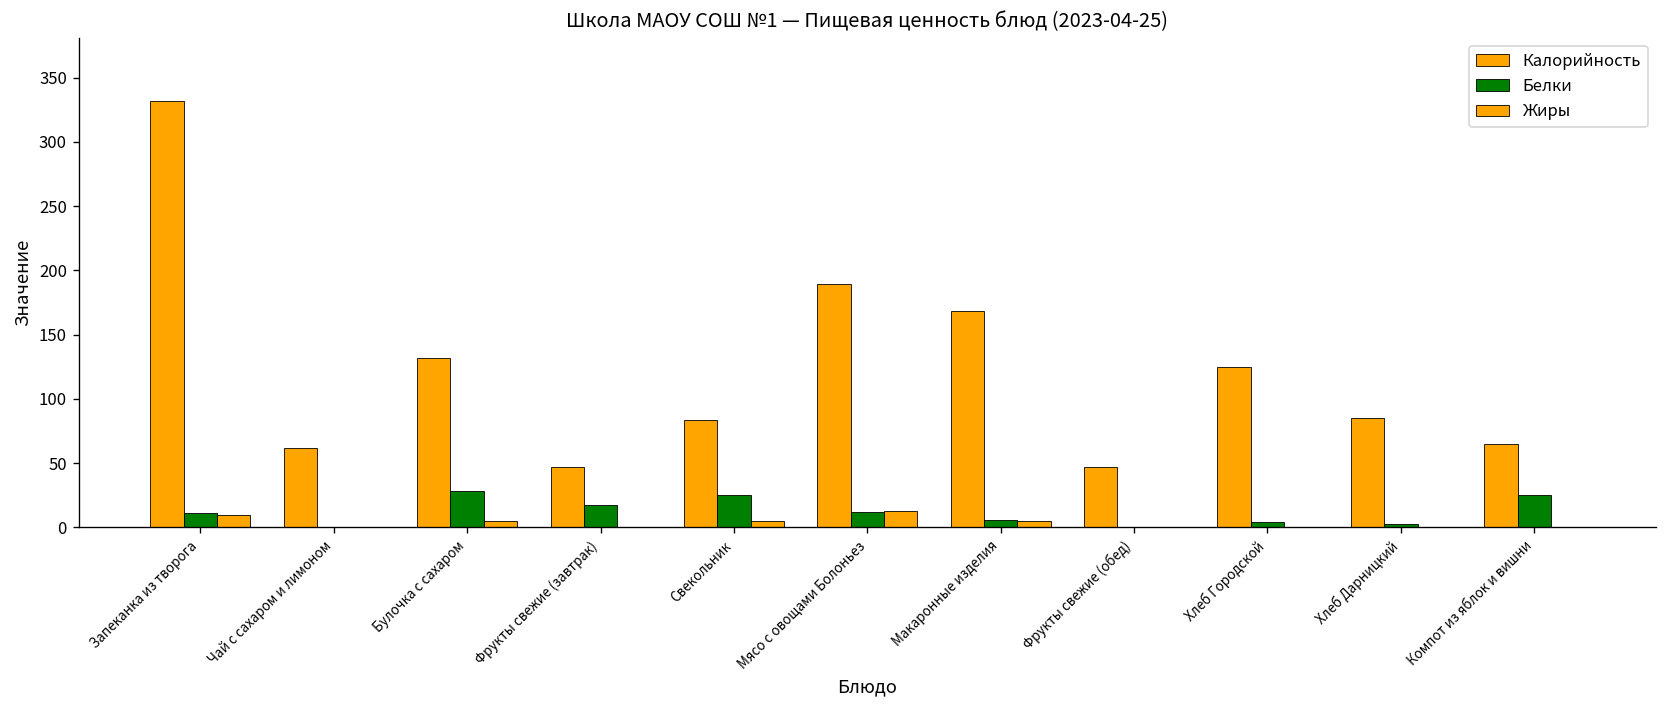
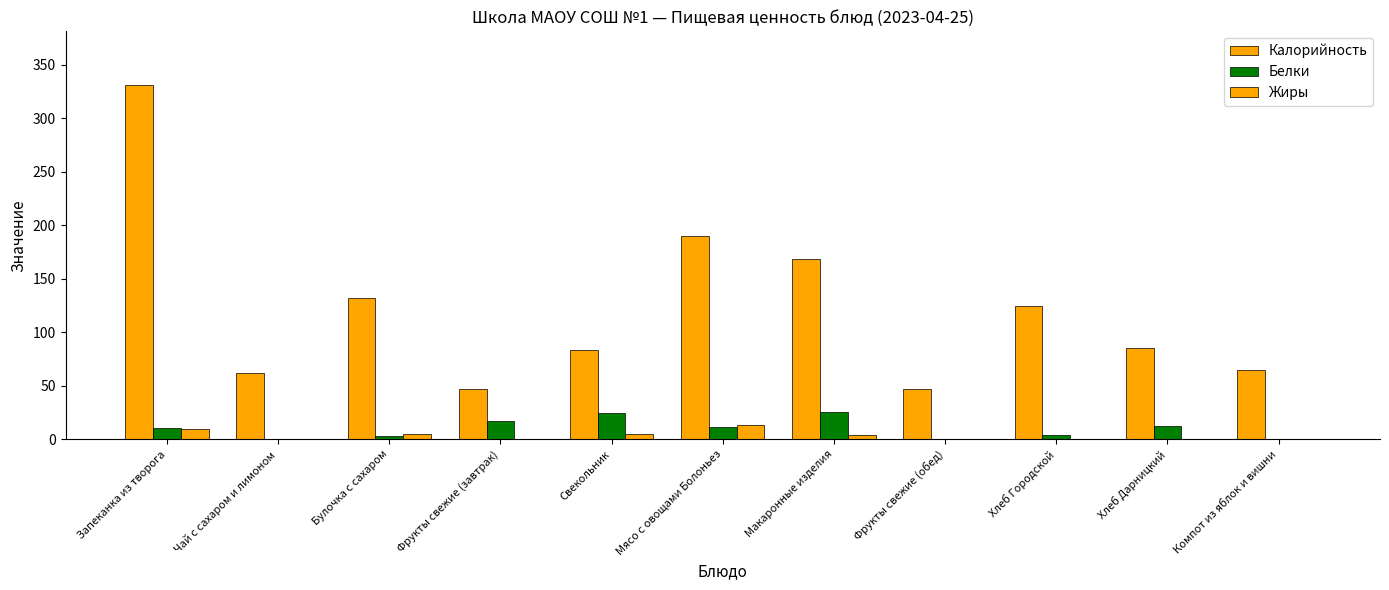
Белки, Булочка с сахаром: 29 -> 3
Белки, Макаронные изделия: 6 -> 26
Белки, Хлеб Дарницкий: 3 -> 12
Белки, Компот из яблок и вишни: 25 -> 0
